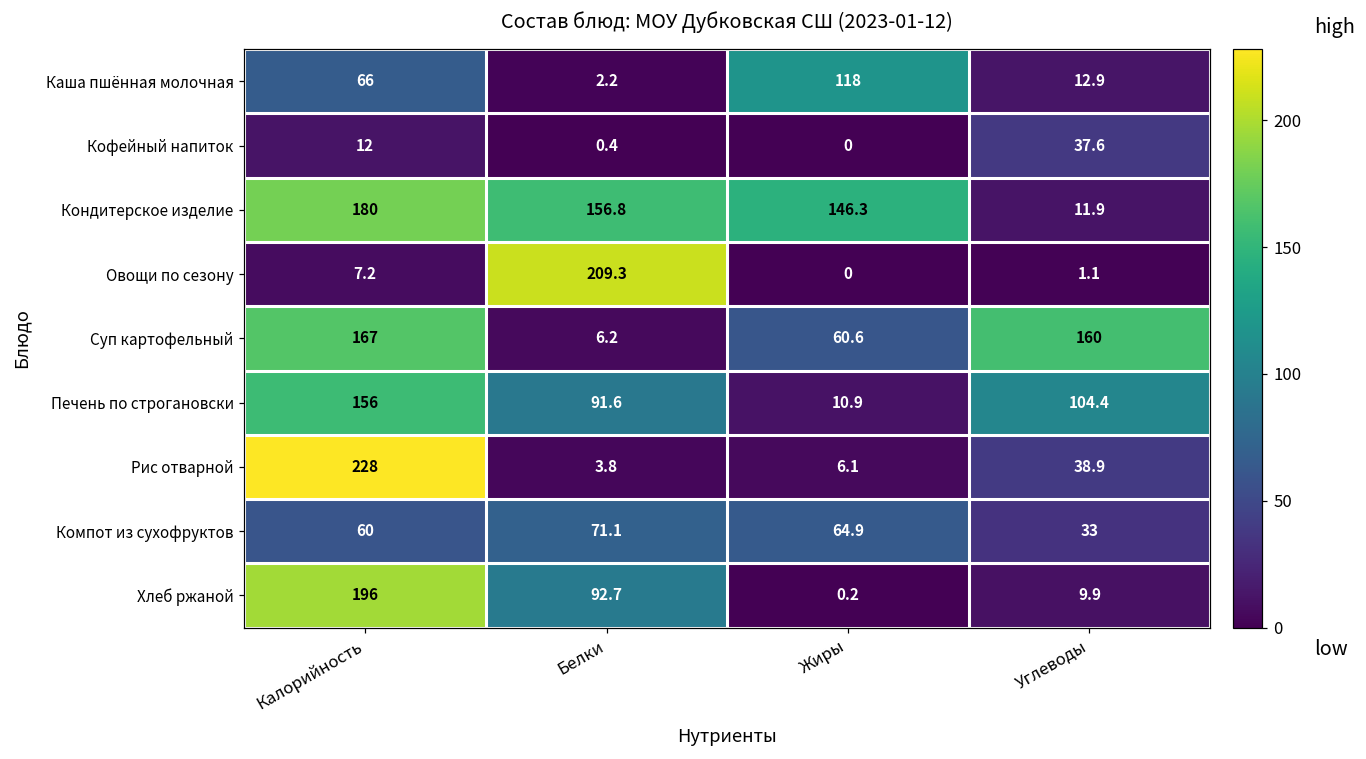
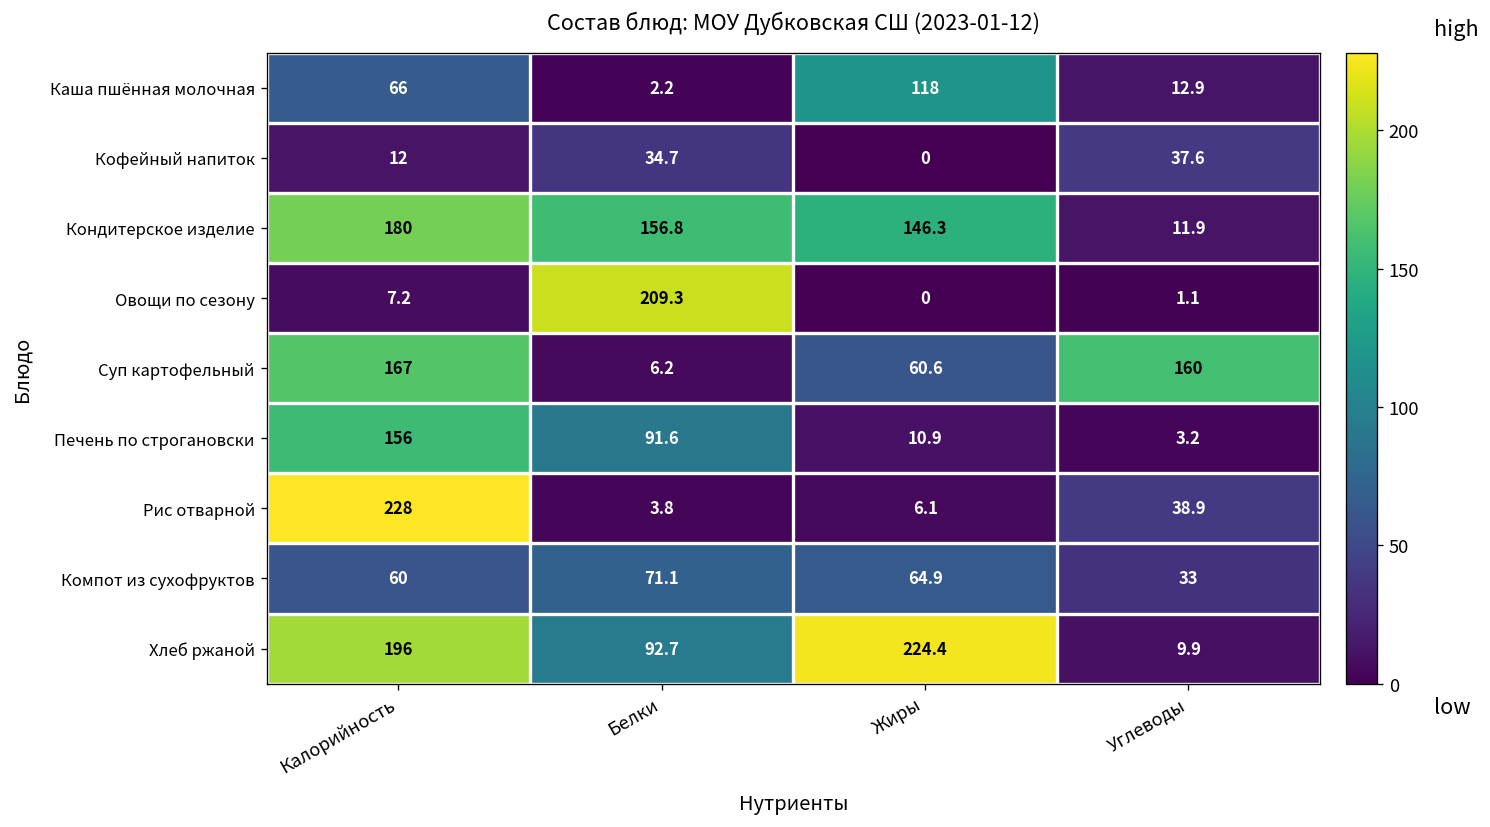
Кофейный напиток, Белки: 0.4 -> 34.7
Печень по строгановски, Углеводы: 104.4 -> 3.2
Хлеб ржаной, Жиры: 0.2 -> 224.4
